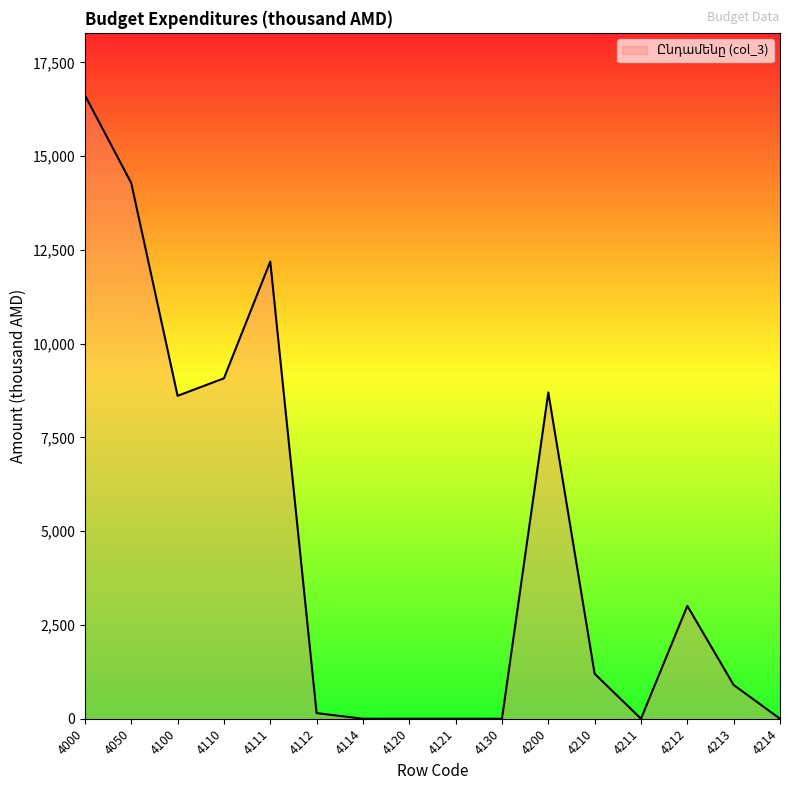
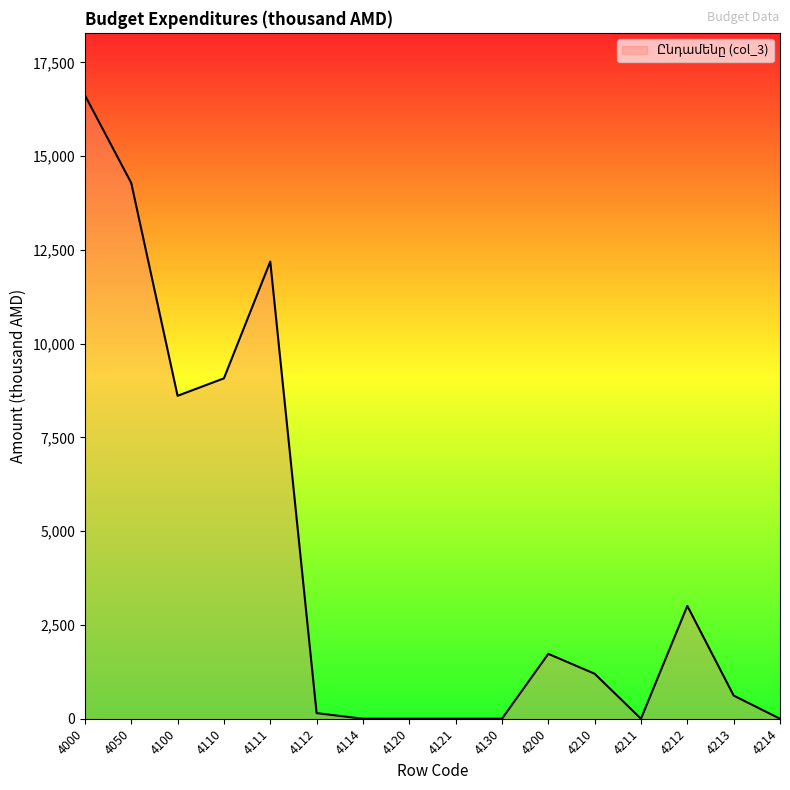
4200: 8,700 -> 1,700
4213: 900 -> 600
